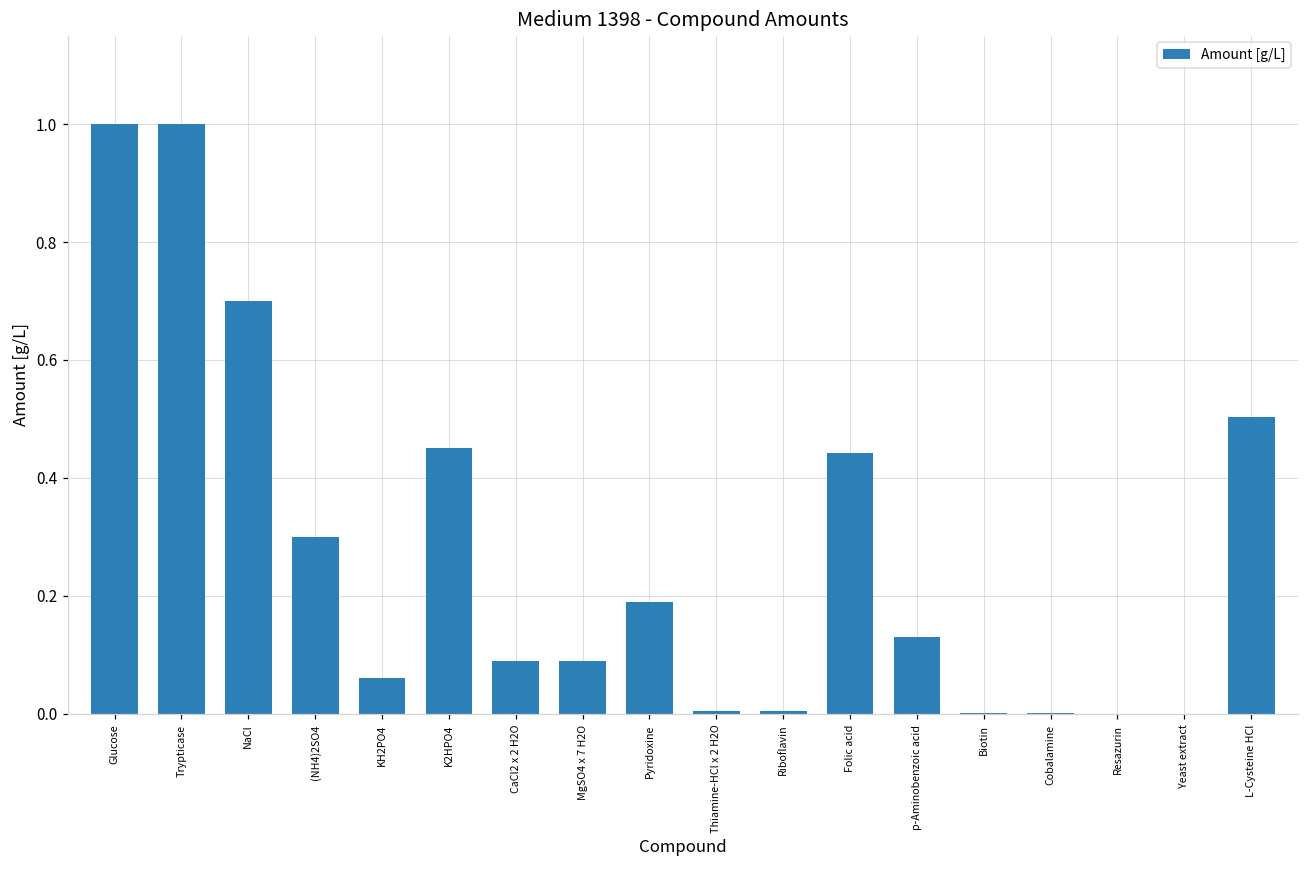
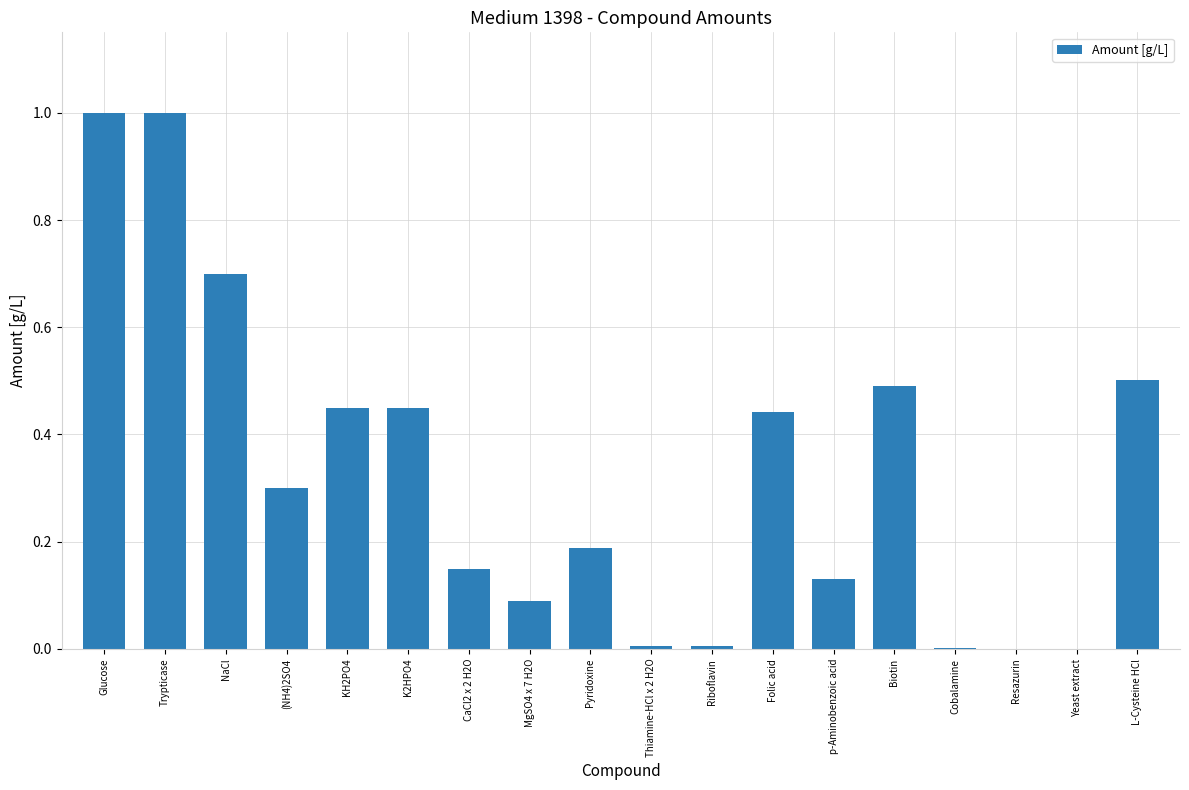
KH2PO4: 0.06 -> 0.45
CaCl2 x 2 H2O: 0.09 -> 0.15
Biotin: 0.00 -> 0.49
